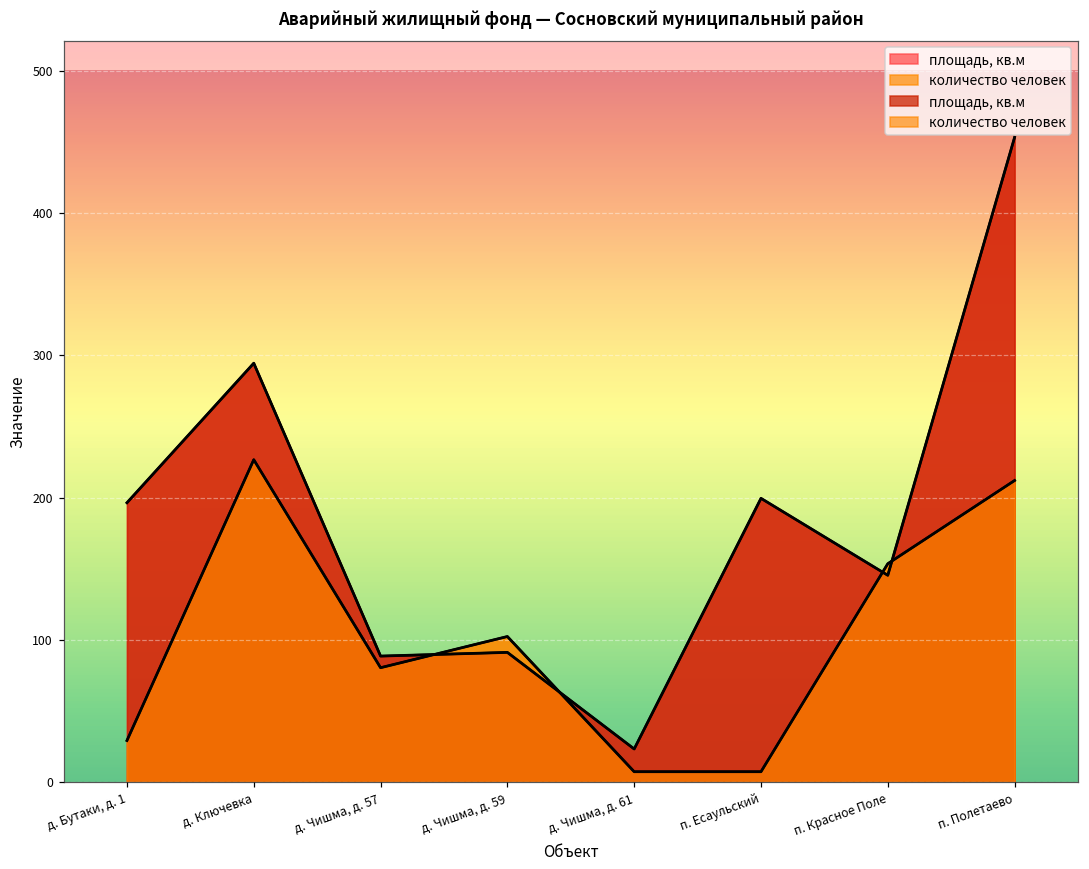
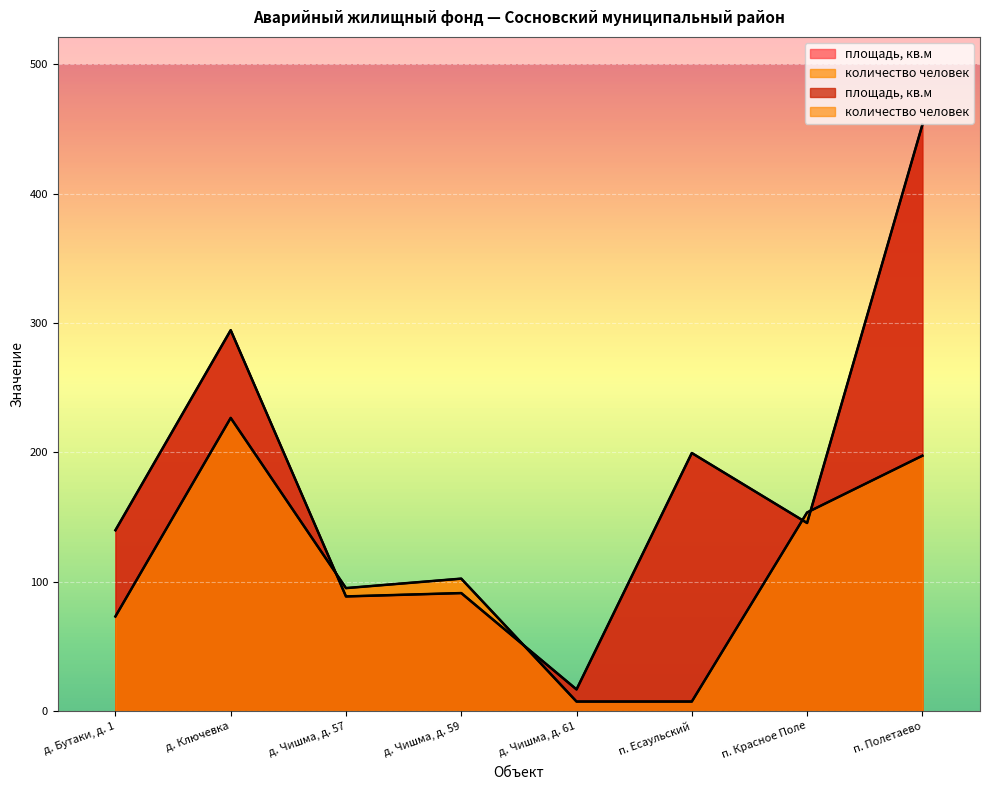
площадь, кв.м, д. Бутаки, д. 1: 196 -> 140
количество человек, д. Бутаки, д. 1: 29 -> 73
количество человек, д. Чишма, д. 57: 80 -> 95
площадь, кв.м, д. Чишма, д. 61: 23 -> 17
количество человек, п. Полетаево: 212 -> 197
